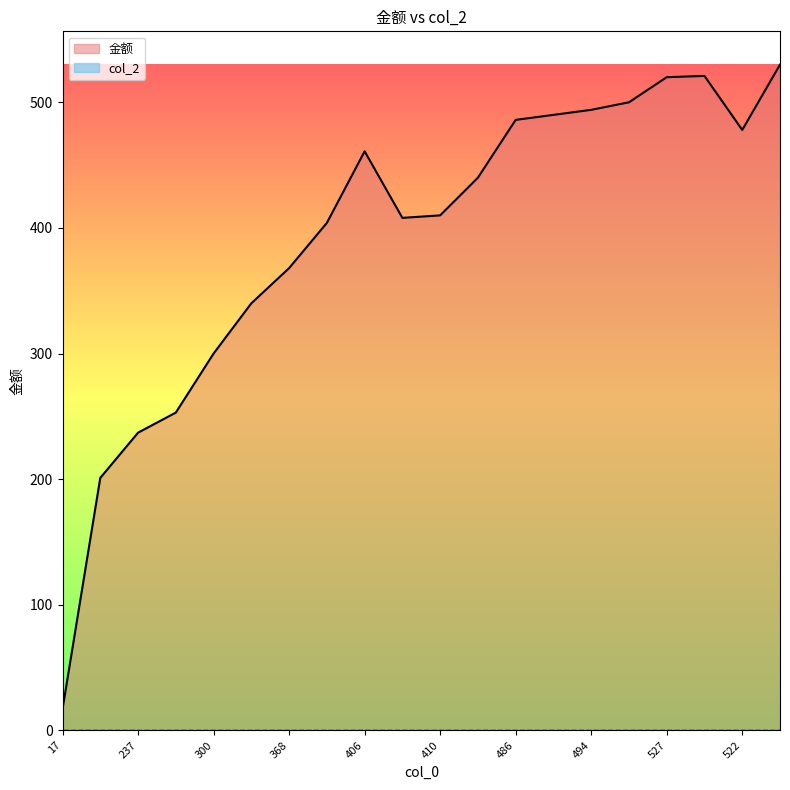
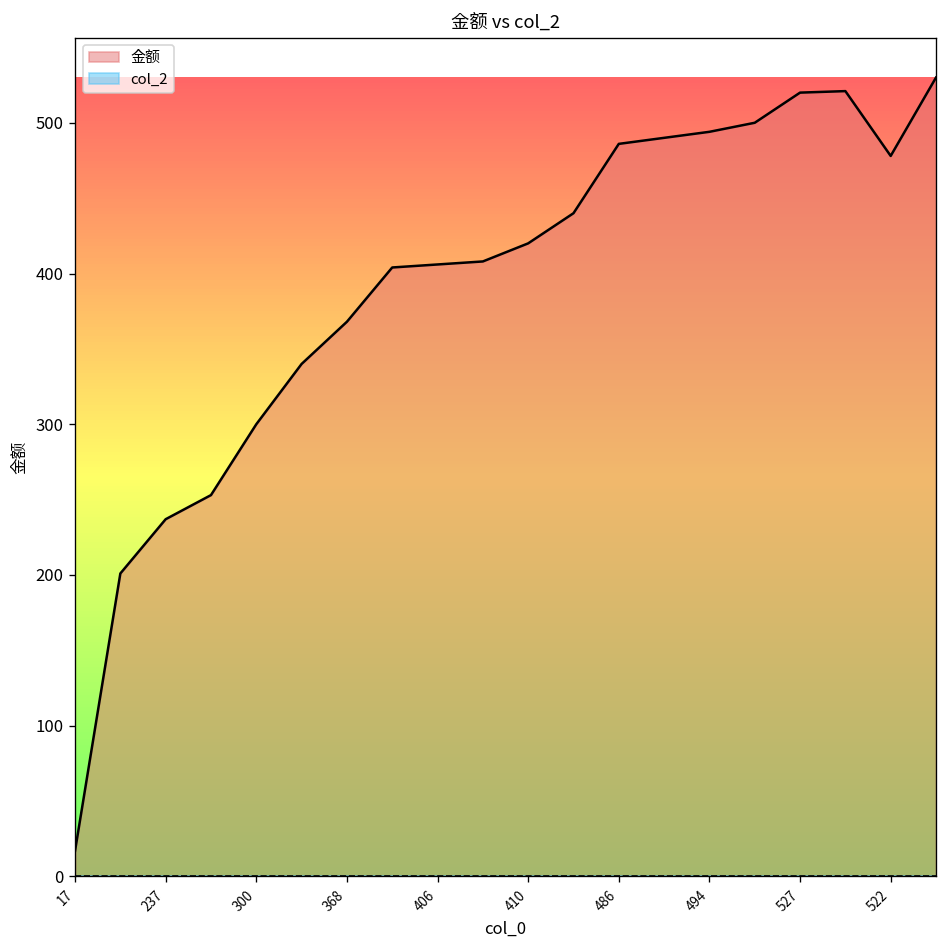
金额, 406: 461 -> 406
金额, 410: 410 -> 420
